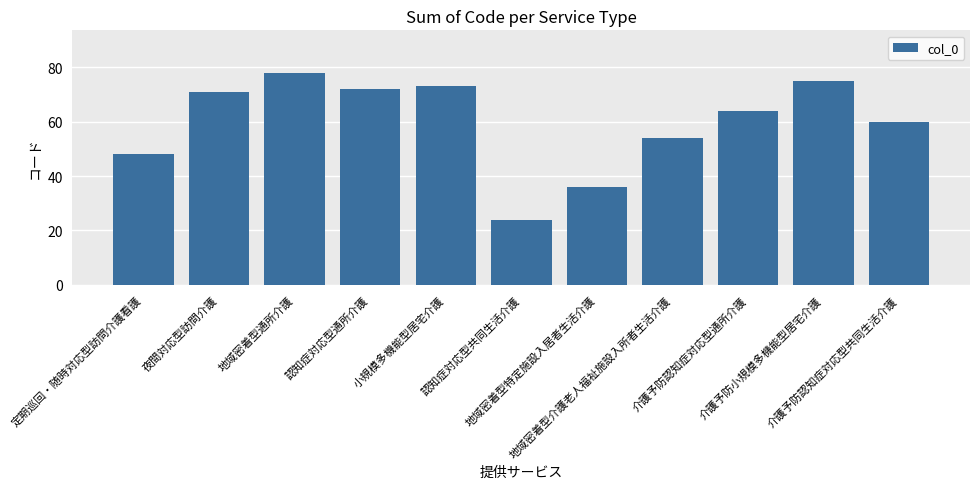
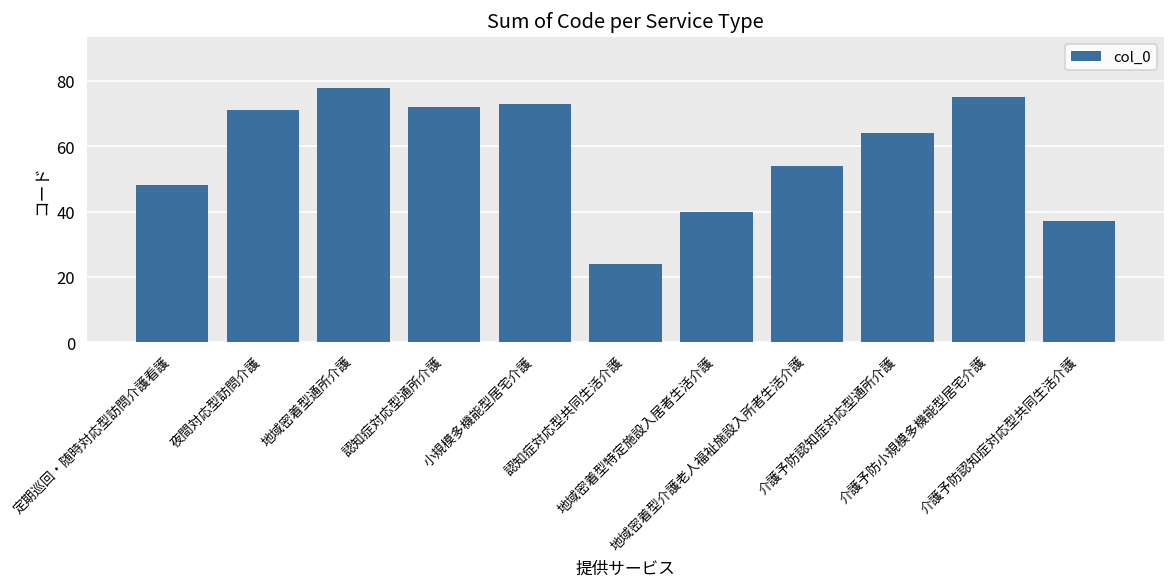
地域密着型特定施設入居者生活介護: 36 -> 40
介護予防認知症対応型共同生活介護: 60 -> 37
